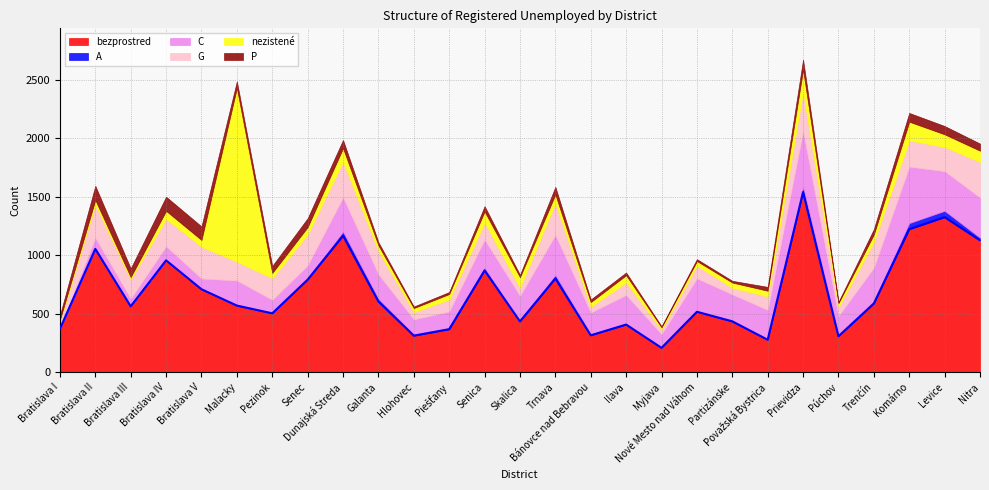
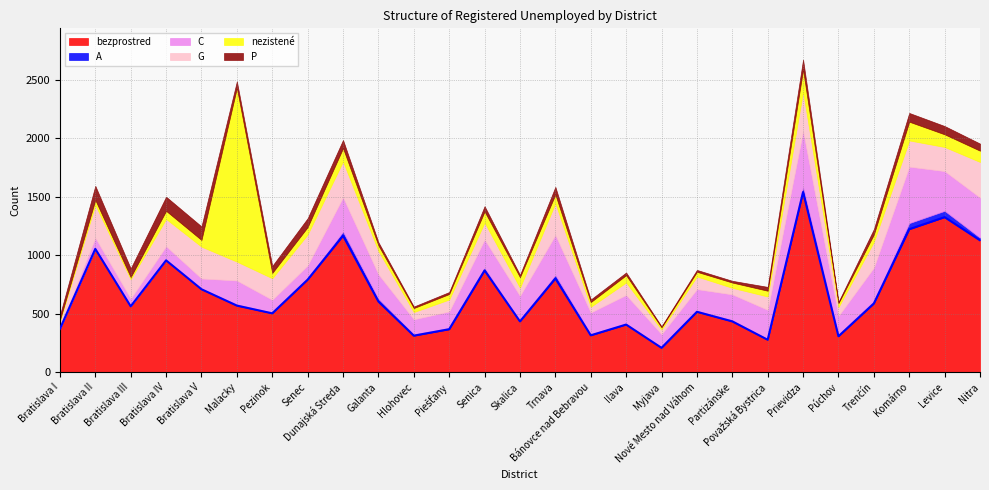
C, Nové Mesto nad Váhom: 280 -> 180
